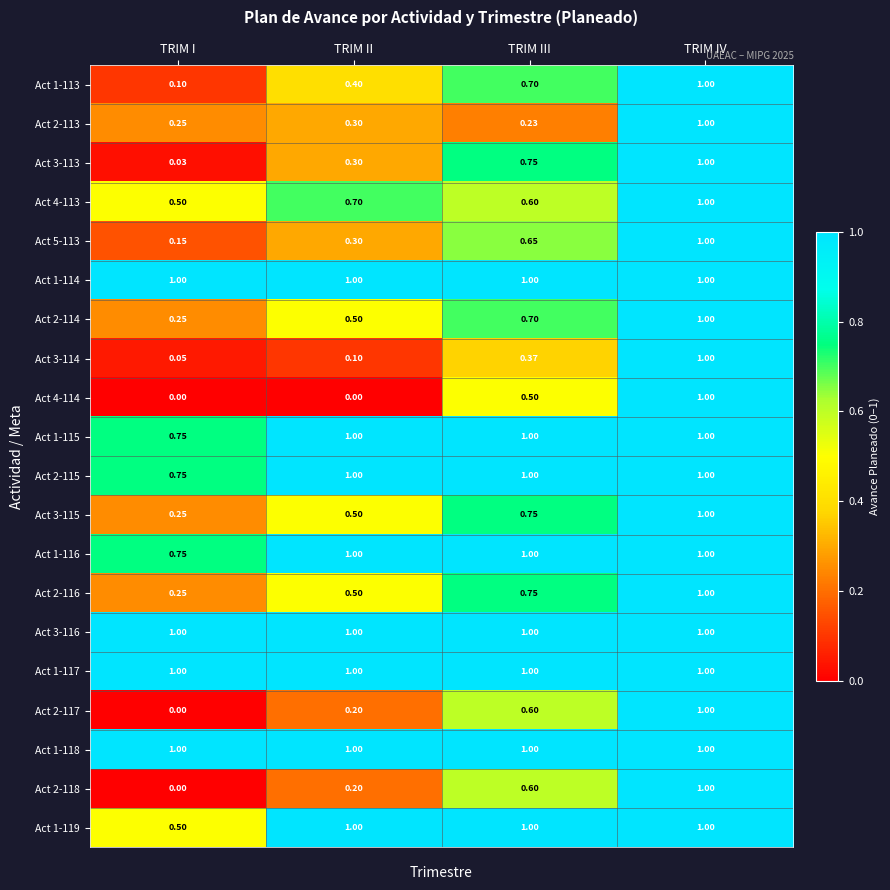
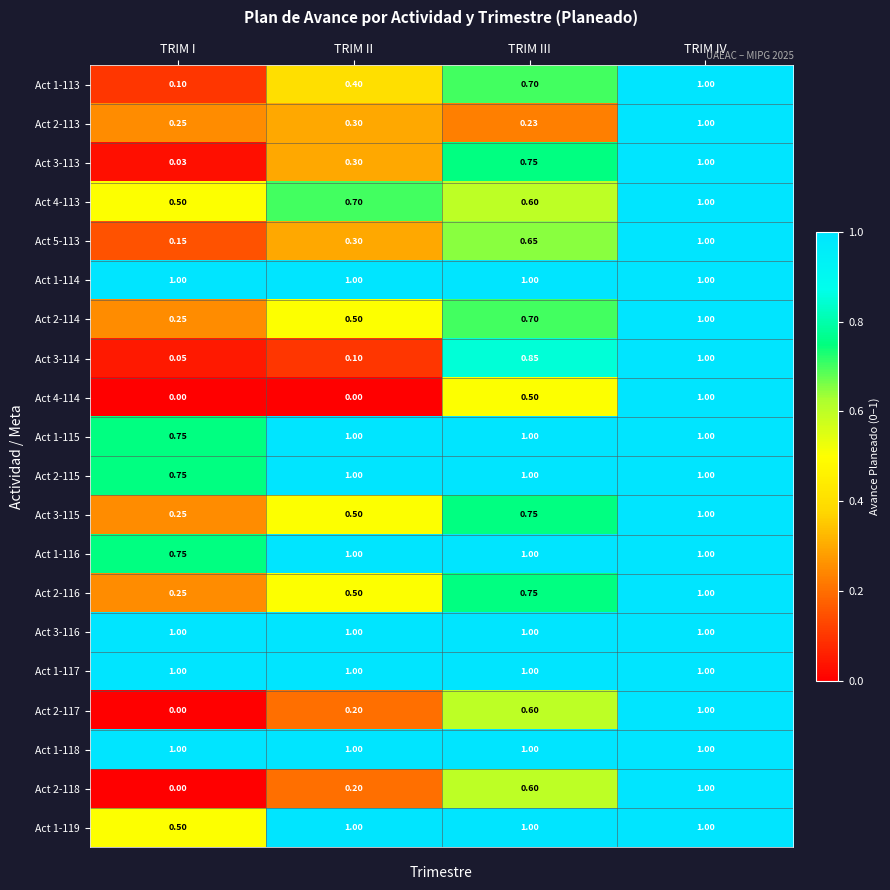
Act 3-114, TRIM III: 0.37 -> 0.85
